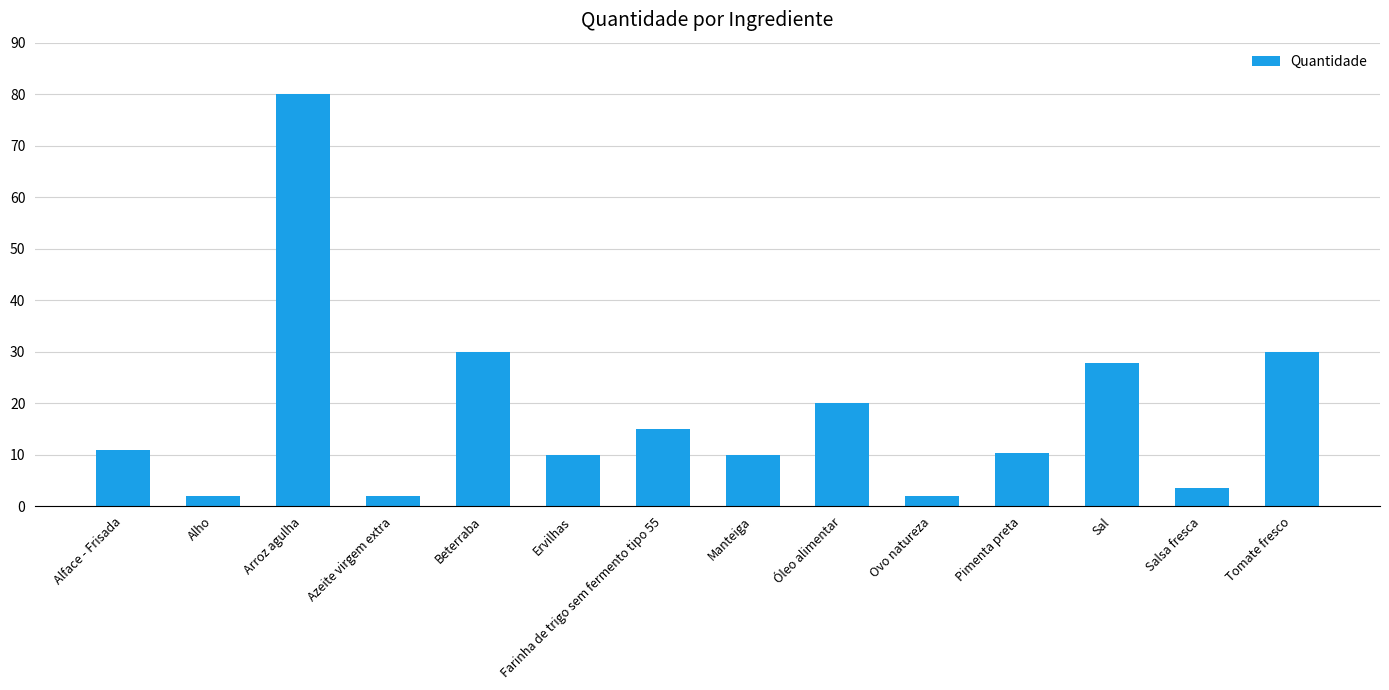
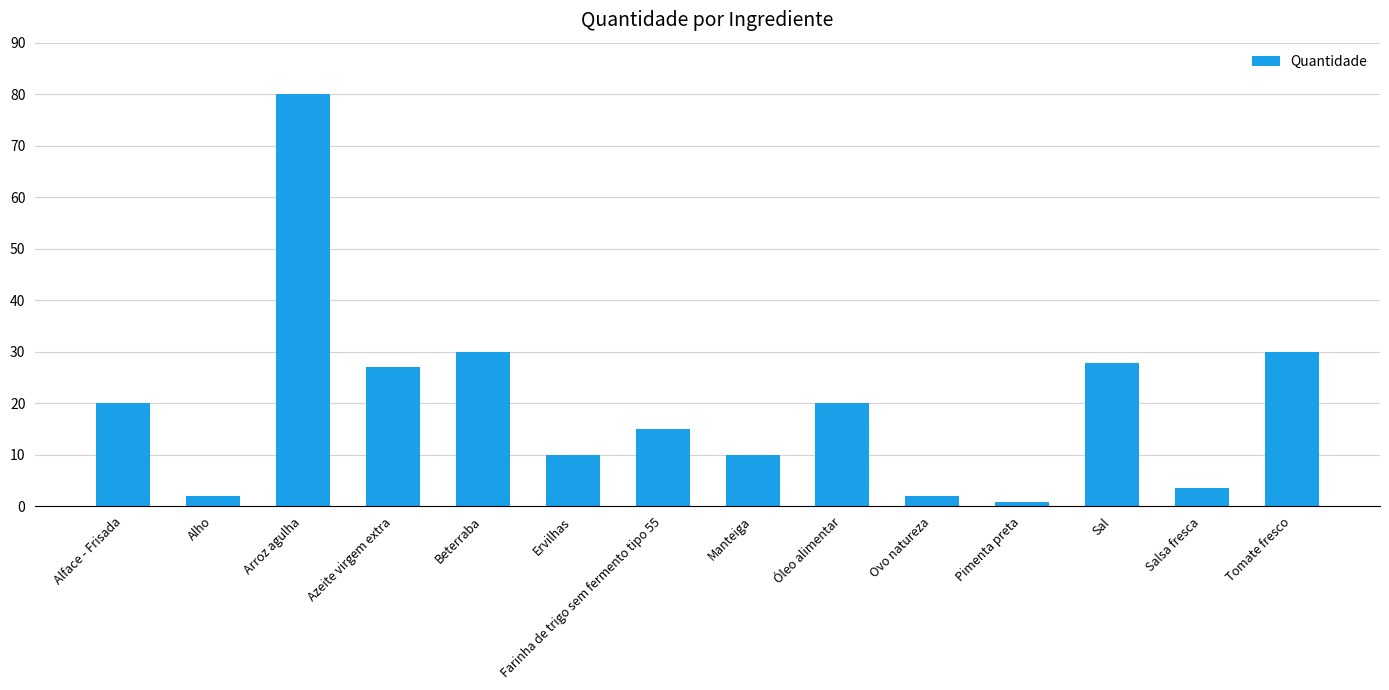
Alface - Frisada: 11 -> 20
Azeite virgem extra: 2 -> 27
Pimenta preta: 10 -> 1
